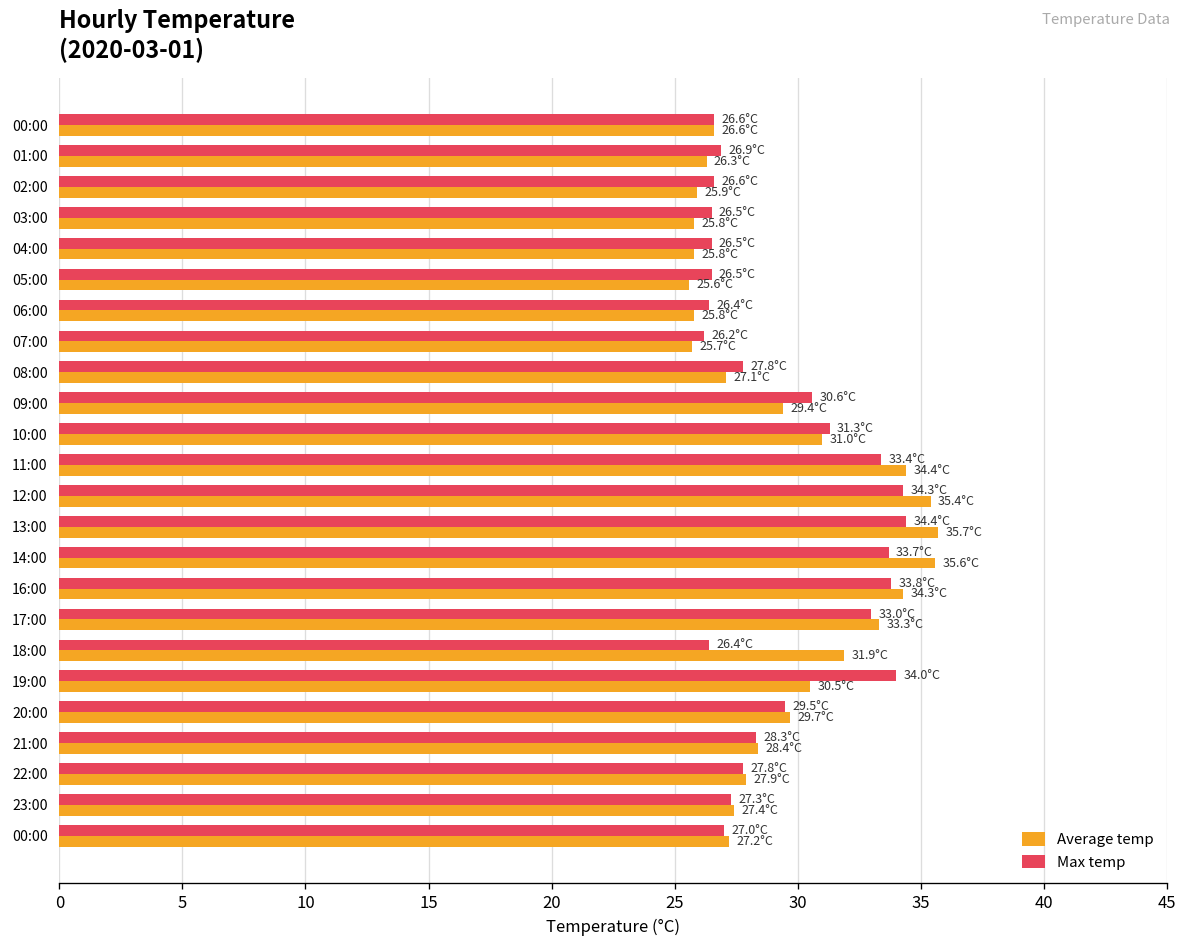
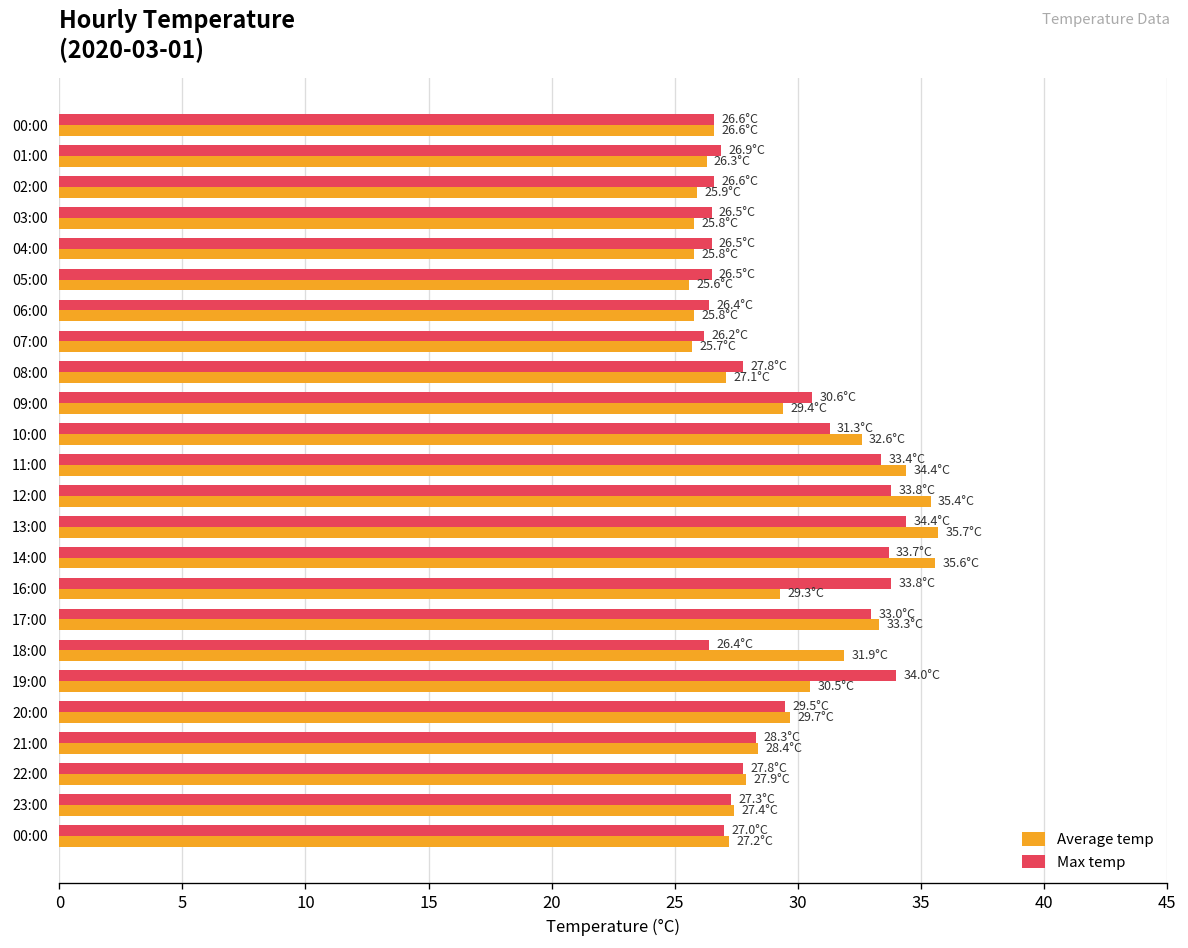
Average temp, 10:00: 31.0°C -> 32.6°C
Max temp, 12:00: 34.3°C -> 33.8°C
Average temp, 16:00: 34.3°C -> 29.3°C
